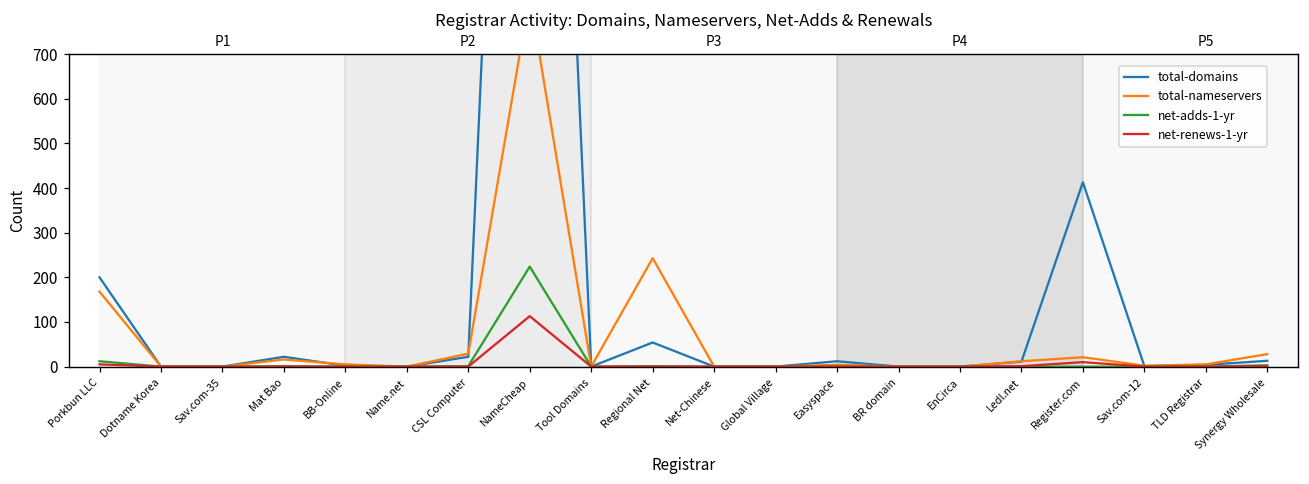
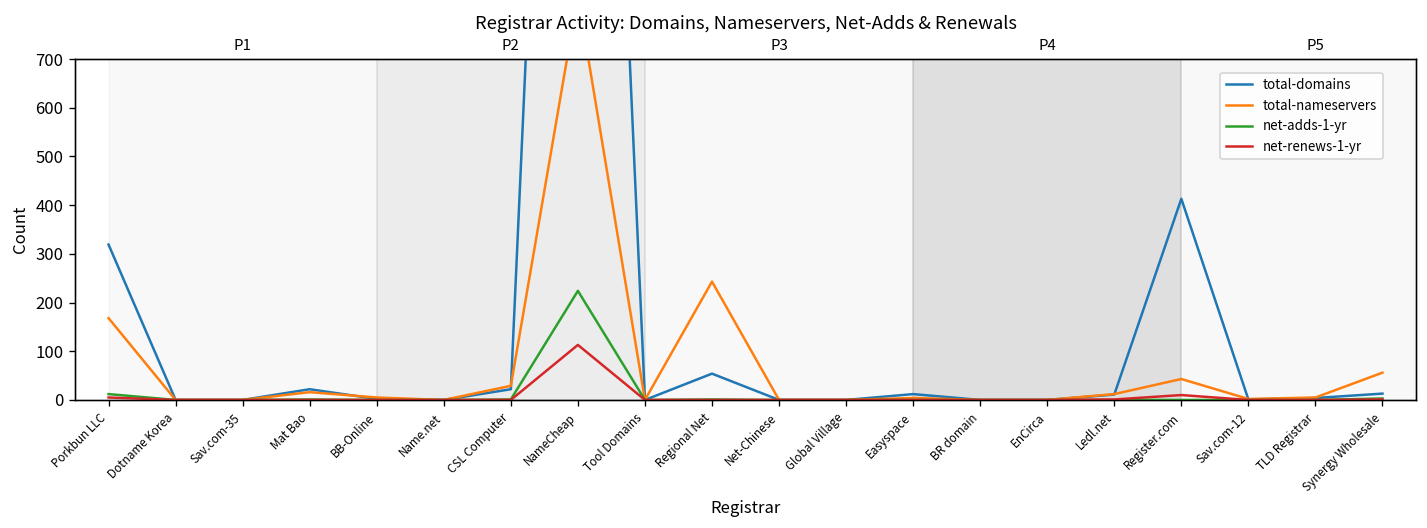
total-domains, Porkbun LLC: 200 -> 320
total-nameservers, Register.com: 20 -> 40
total-nameservers, Synergy Wholesale: 30 -> 60
